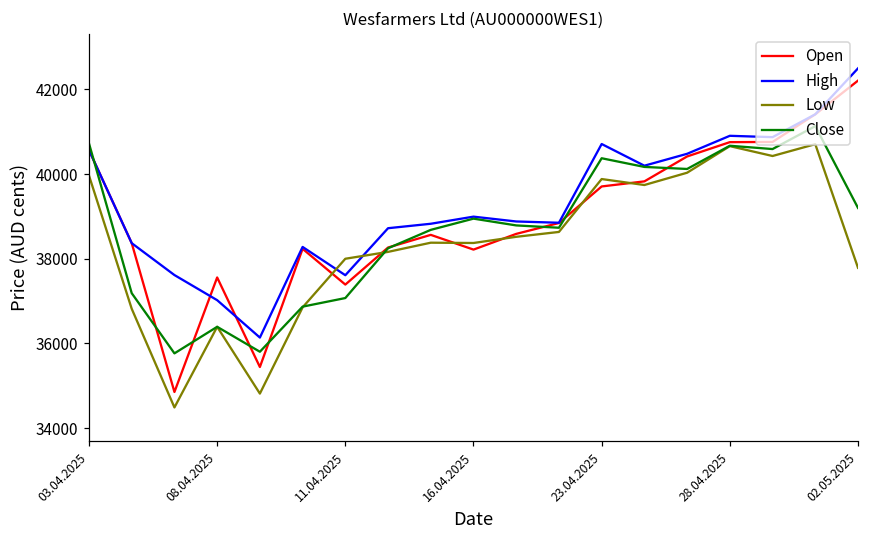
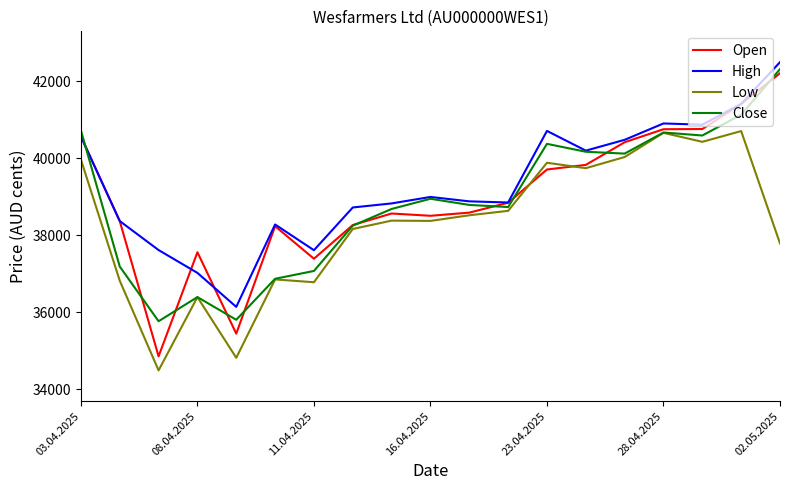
Low, 11.04.2025: 38000 -> 36800
Open, 16.04.2025: 38200 -> 38500
Close, 02.05.2025: 39200 -> 42300
